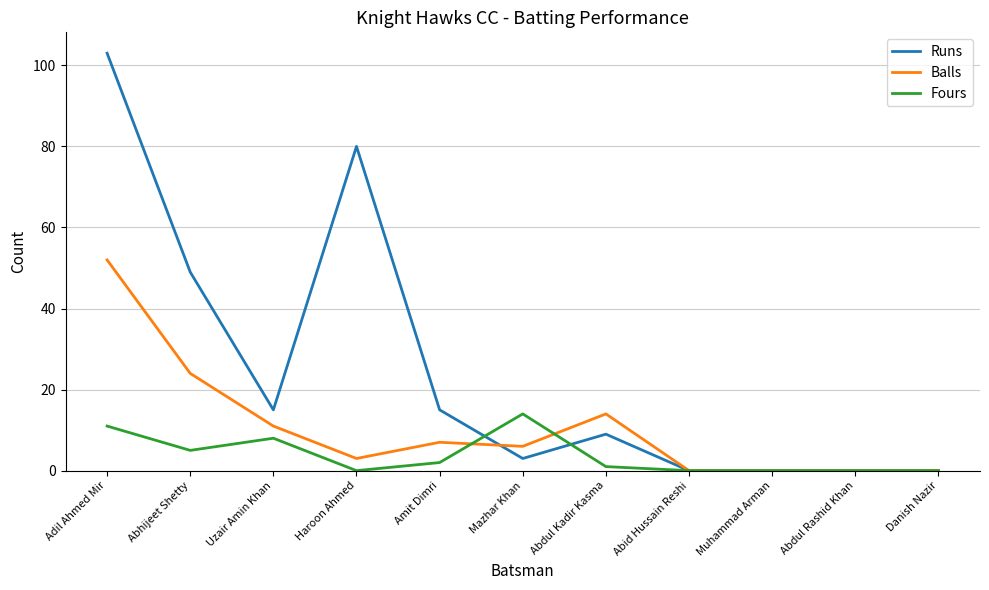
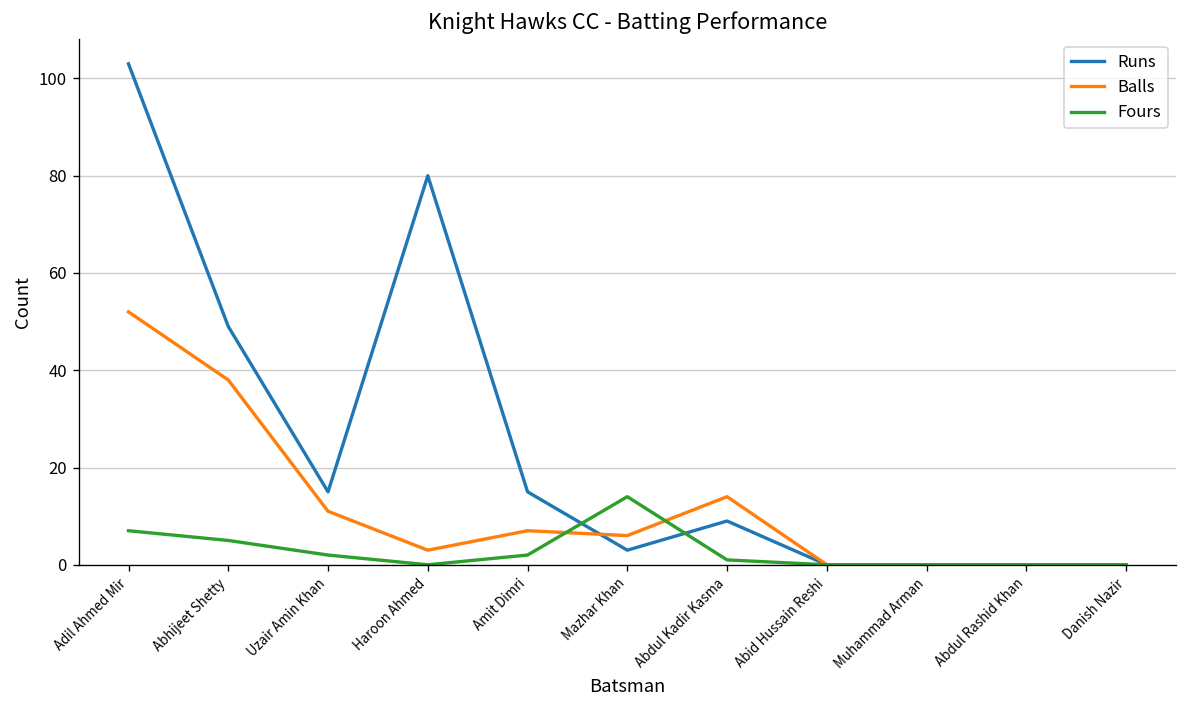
Fours, Adil Ahmed Mir: 11 -> 7
Balls, Abhijeet Shetty: 24 -> 38
Fours, Uzair Amin Khan: 8 -> 2
